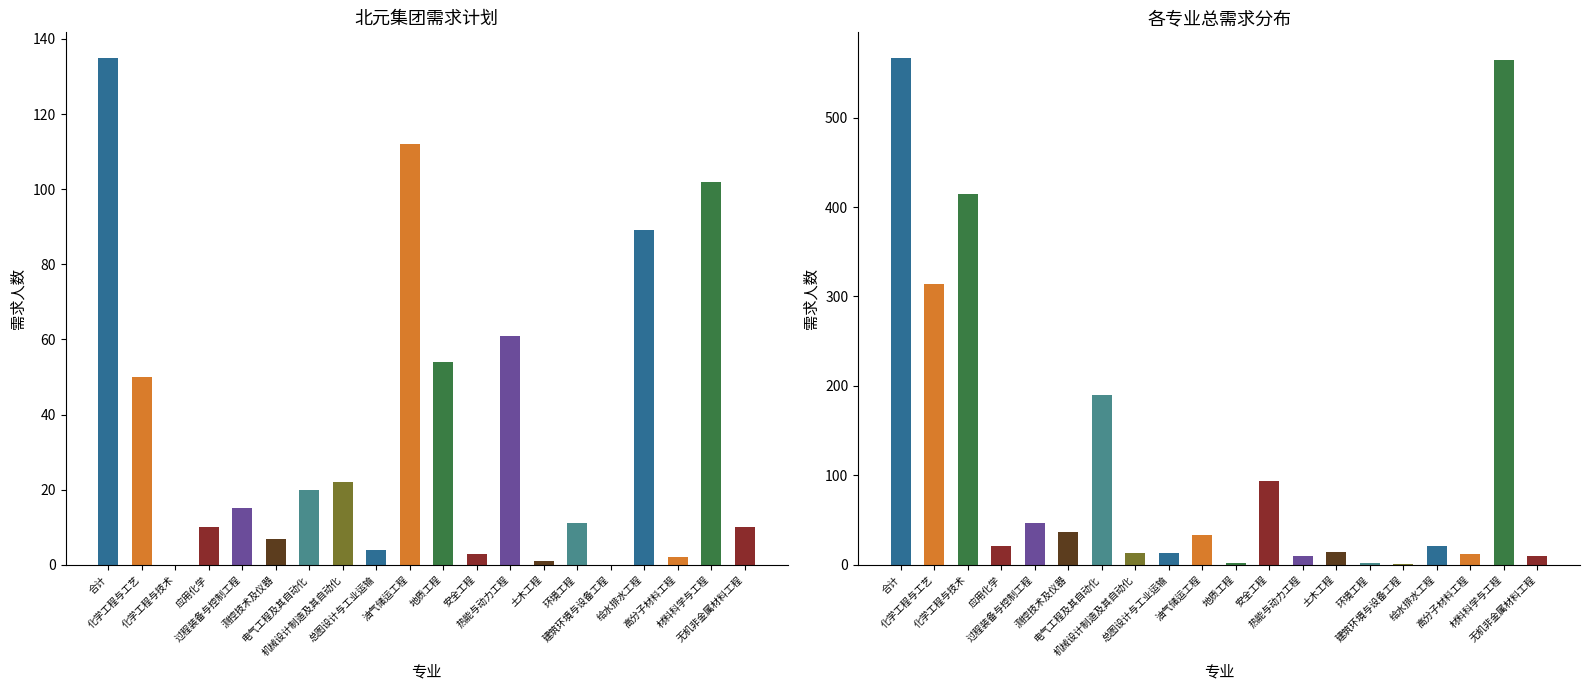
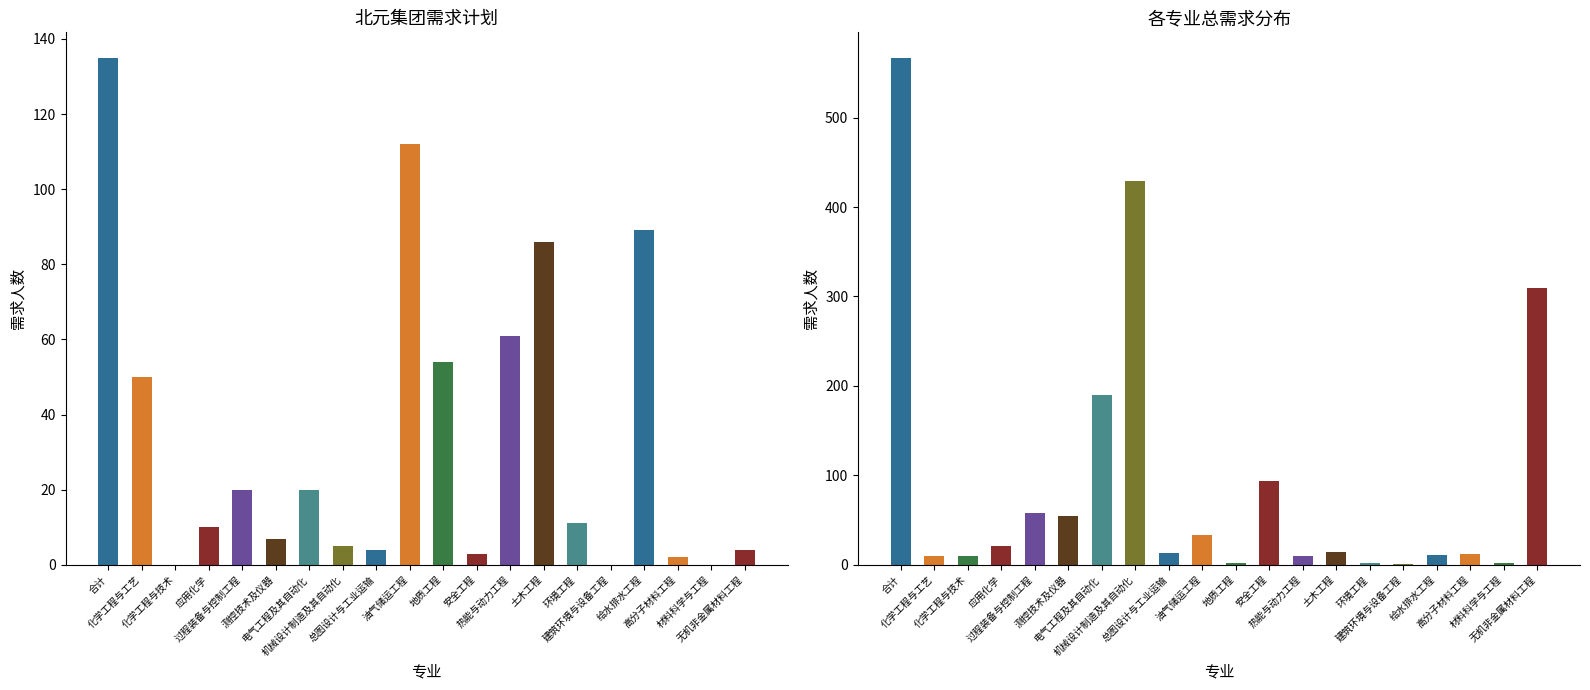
北元集团需求计划, 过程装备与控制工程: 15 -> 20
北元集团需求计划, 机械设计制造及其自动化: 22 -> 5
北元集团需求计划, 土木工程: 1 -> 86
北元集团需求计划, 材料科学与工程: 102 -> 0
北元集团需求计划, 无机非金属材料工程: 10 -> 4
各专业总需求分布, 化学工程与工艺: 310 -> 10
各专业总需求分布, 化学工程与技术: 420 -> 10
各专业总需求分布, 过程装备与控制工程: 50 -> 60
各专业总需求分布, 测控技术及仪器: 40 -> 60
各专业总需求分布, 机械设计制造及其自动化: 10 -> 430
各专业总需求分布, 给水排水工程: 20 -> 10
各专业总需求分布, 材料科学与工程: 560 -> 0
各专业总需求分布, 无机非金属材料工程: 10 -> 310
